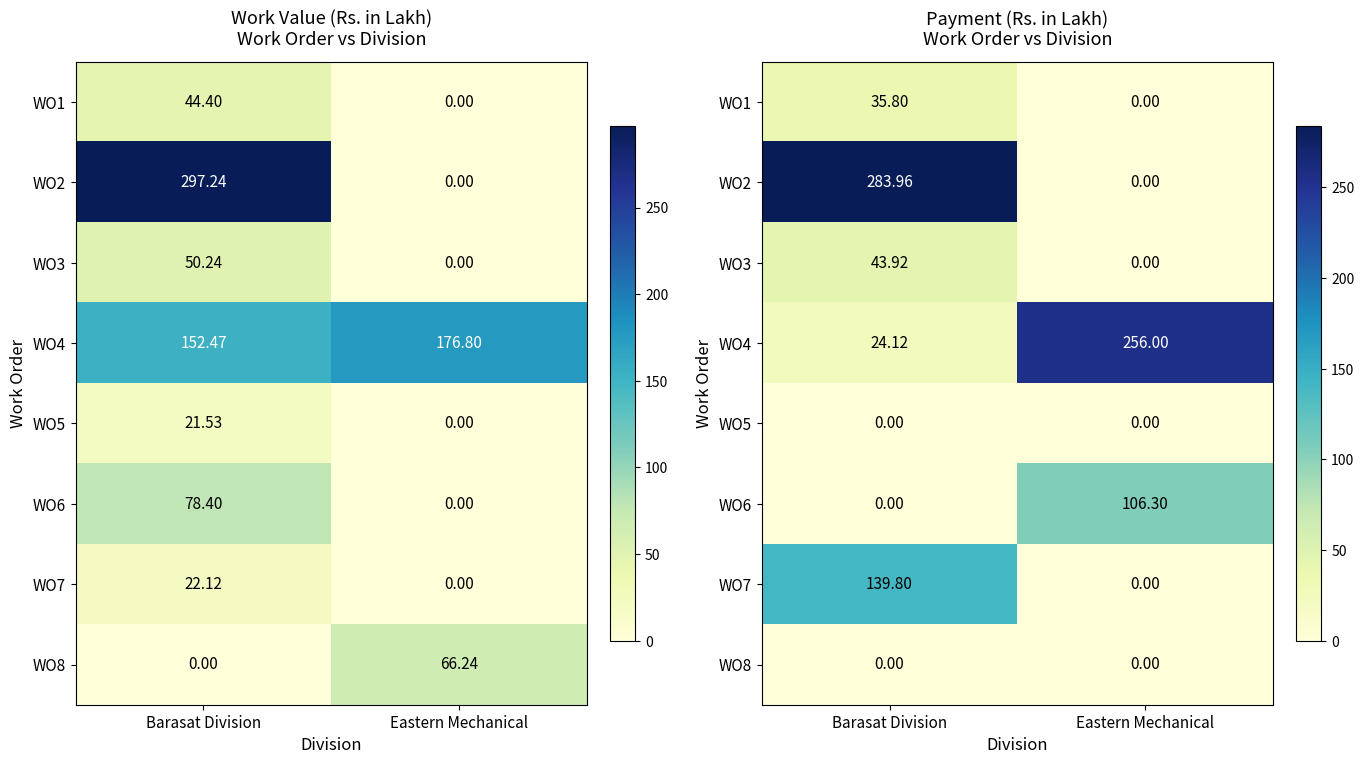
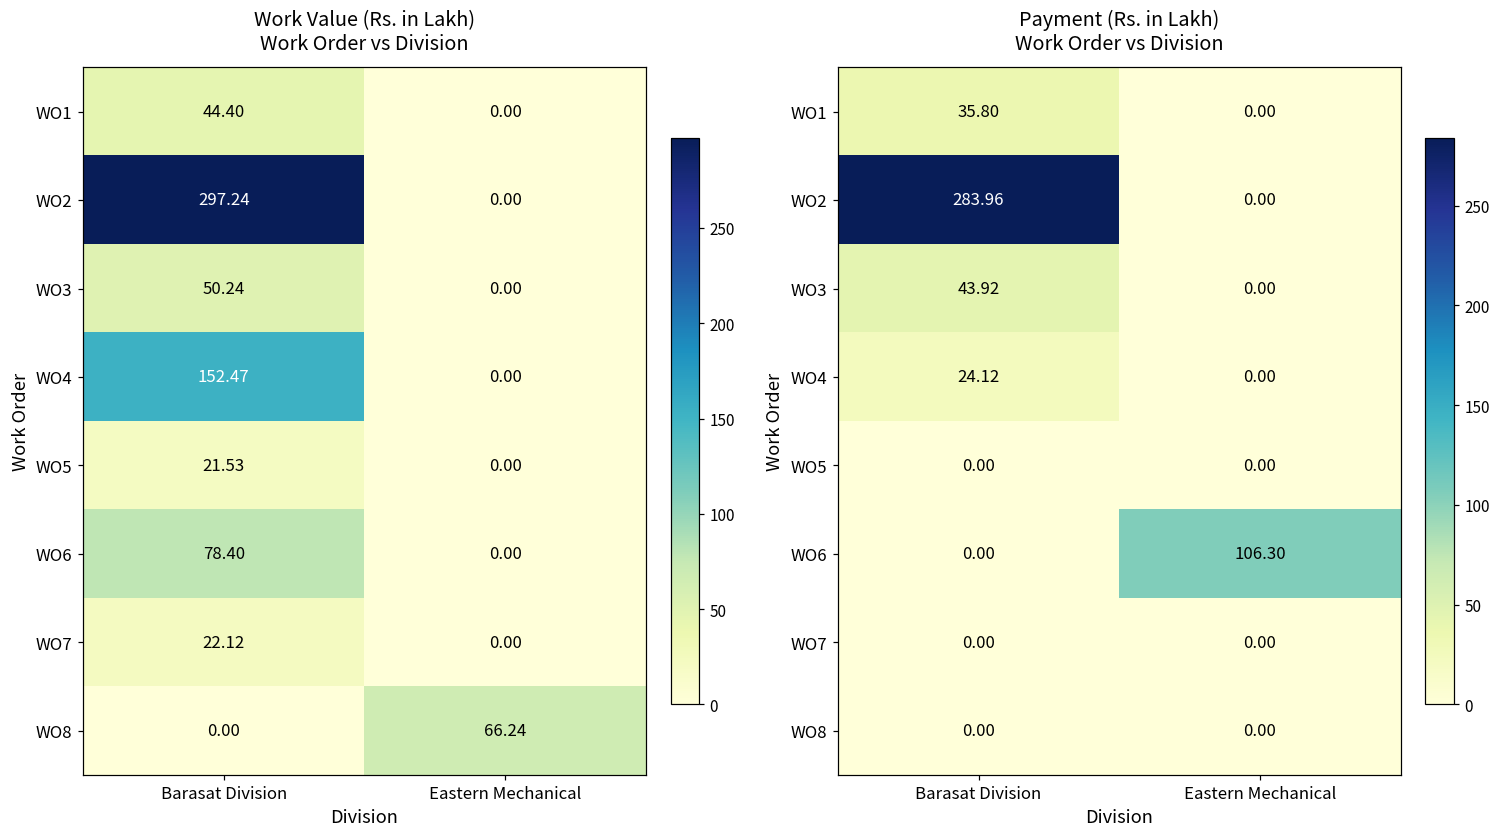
Work Value (Rs. in Lakh) Work Order vs Division, WO4, Eastern Mechanical: 176.80 -> 0.00
Payment (Rs. in Lakh) Work Order vs Division, WO4, Eastern Mechanical: 256.00 -> 0.00
Payment (Rs. in Lakh) Work Order vs Division, WO7, Barasat Division: 139.80 -> 0.00
